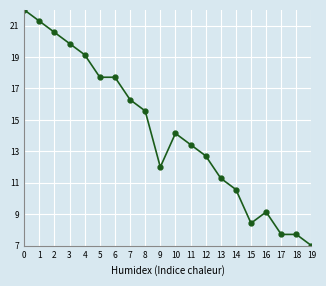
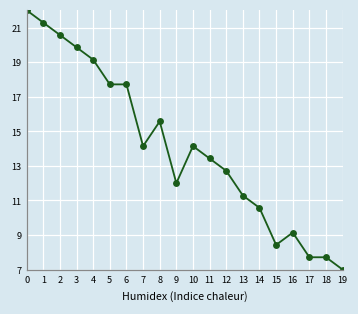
7: 16.3 -> 14.1
